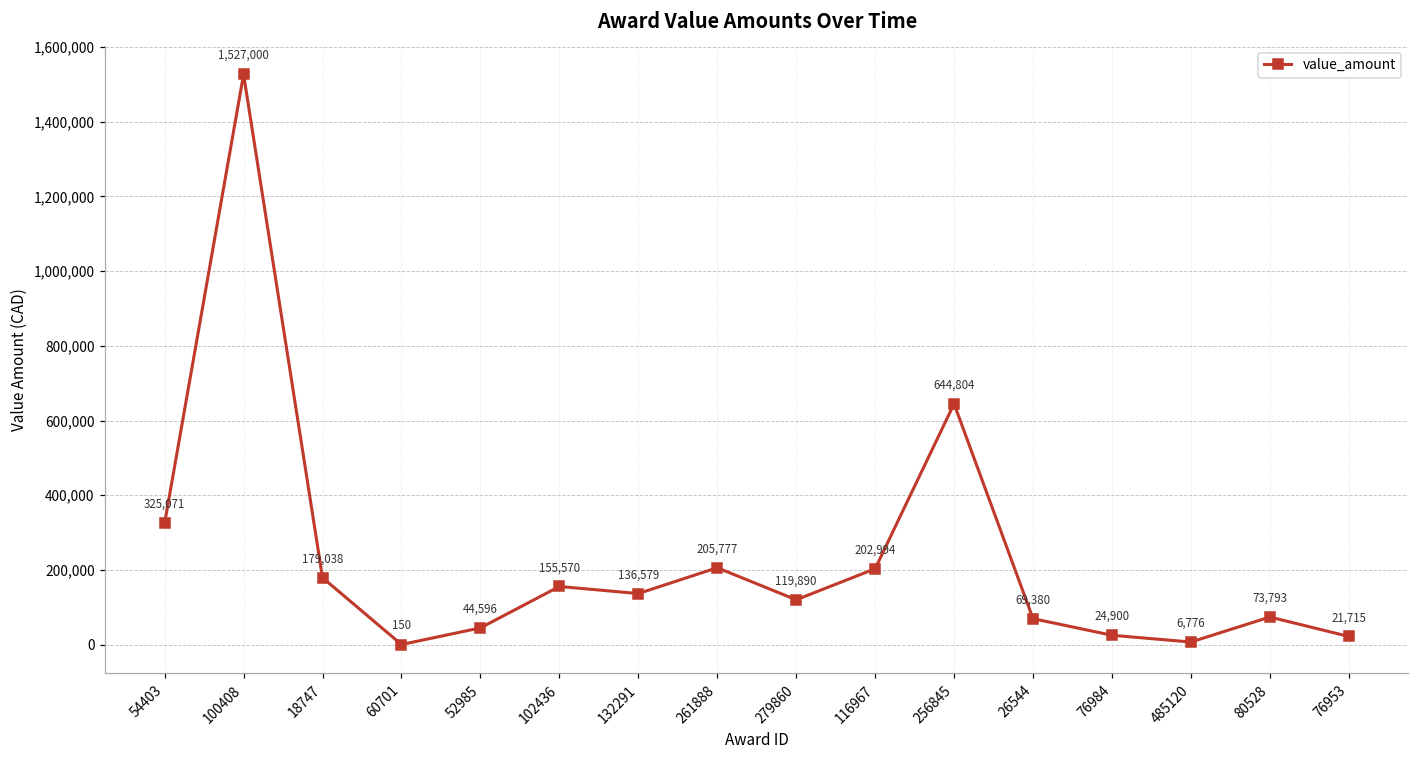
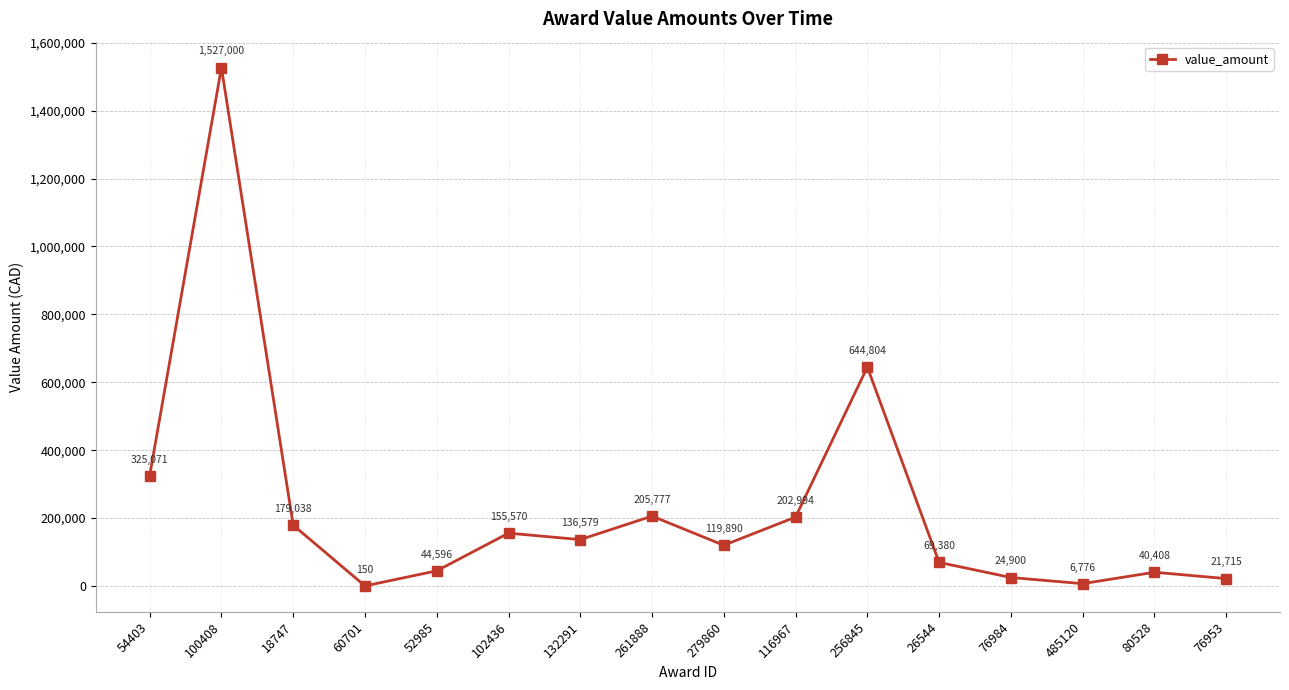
80528: 73,793 -> 40,408
